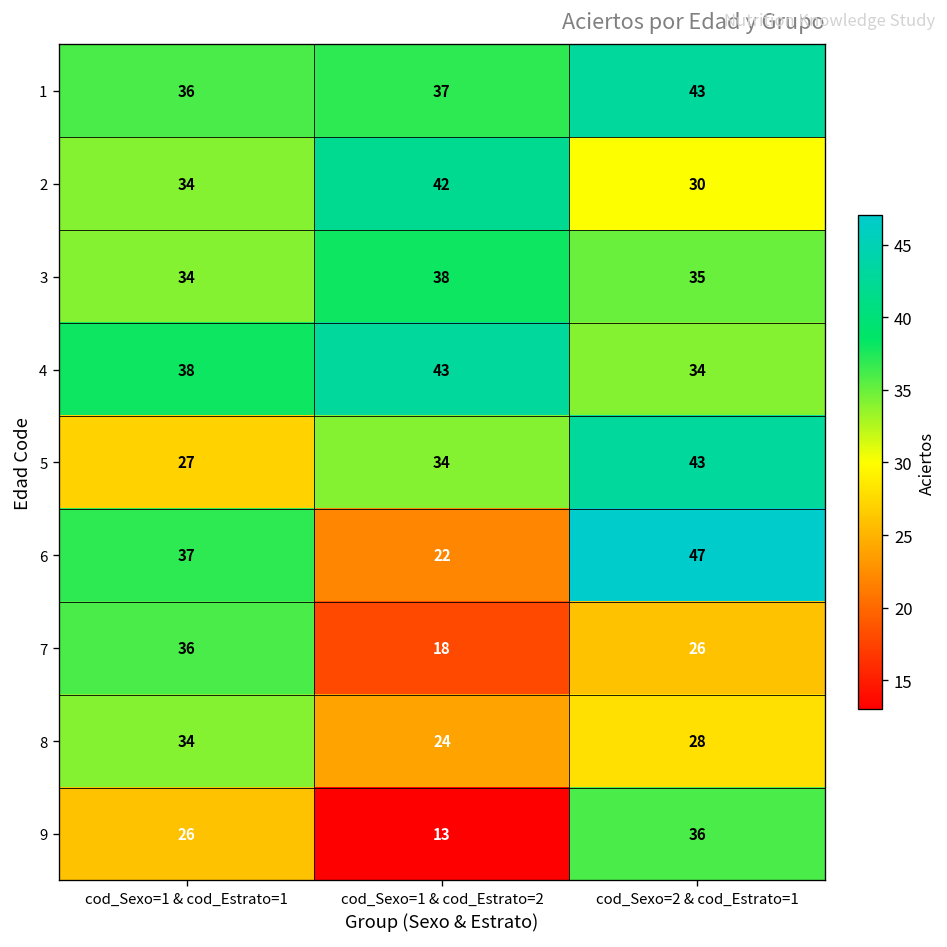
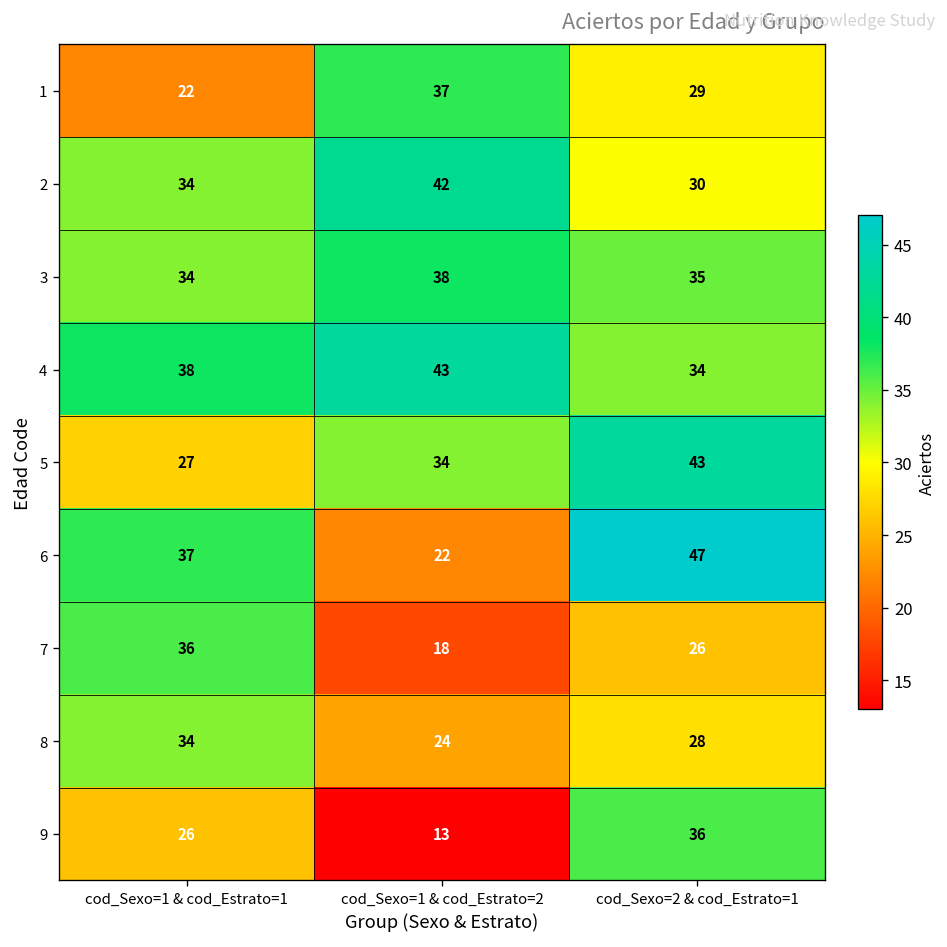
1, cod_Sexo=1 & cod_Estrato=1: 36 -> 22
1, cod_Sexo=2 & cod_Estrato=1: 43 -> 29
